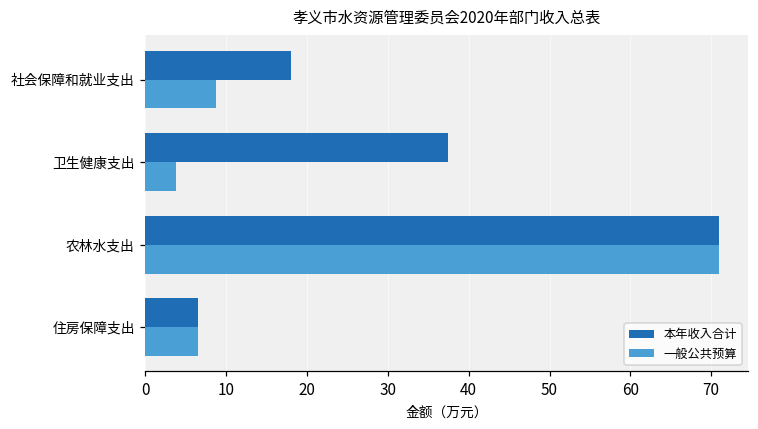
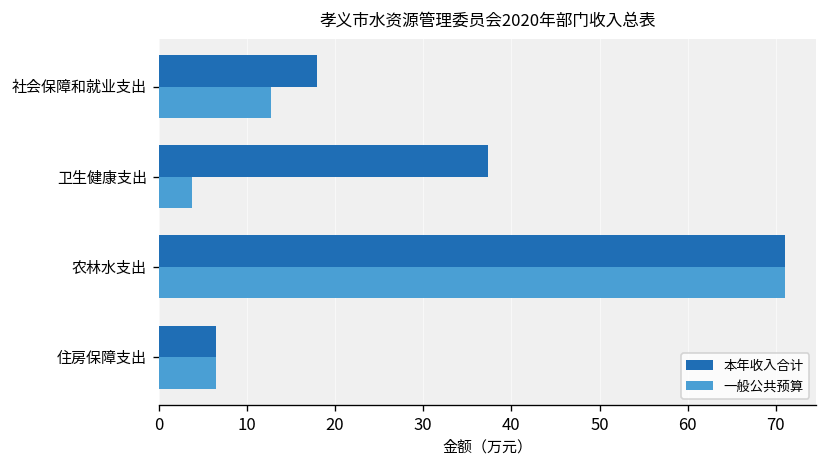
一般公共预算, 社会保障和就业支出: 9 -> 13
